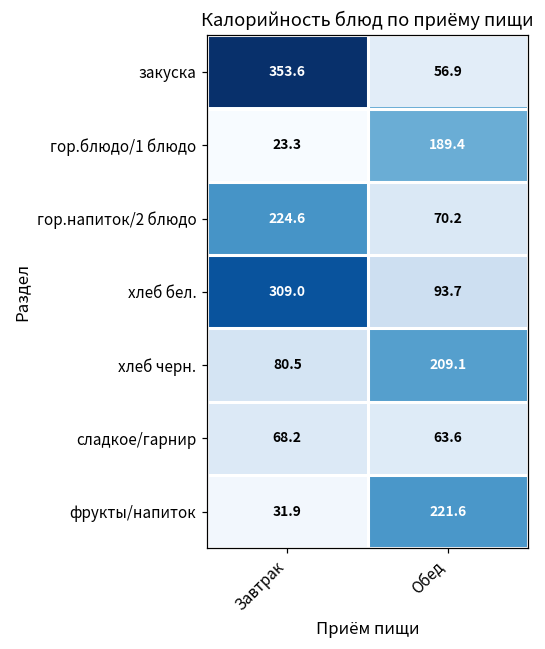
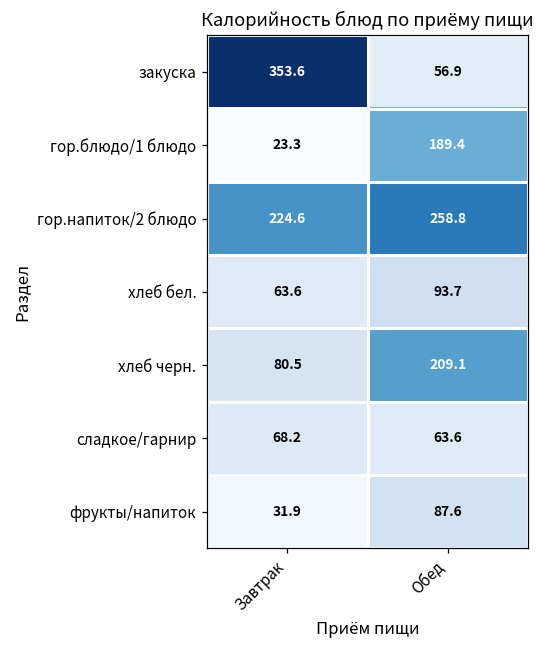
гор.напиток/2 блюдо, Обед: 70.2 -> 258.8
хлеб бел., Завтрак: 309.0 -> 63.6
фрукты/напиток, Обед: 221.6 -> 87.6
